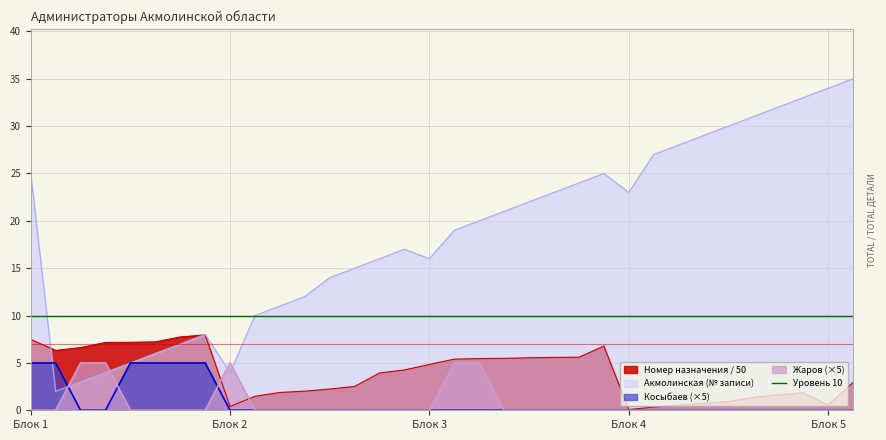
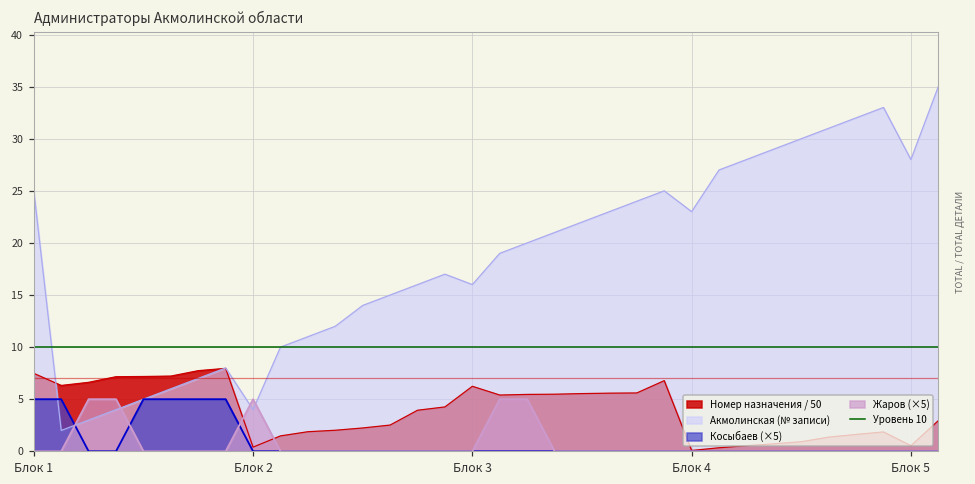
Номер назначения / 50, Блок 3: 5 -> 6
Акмолинская (№ записи), Блок 5: 34 -> 28
